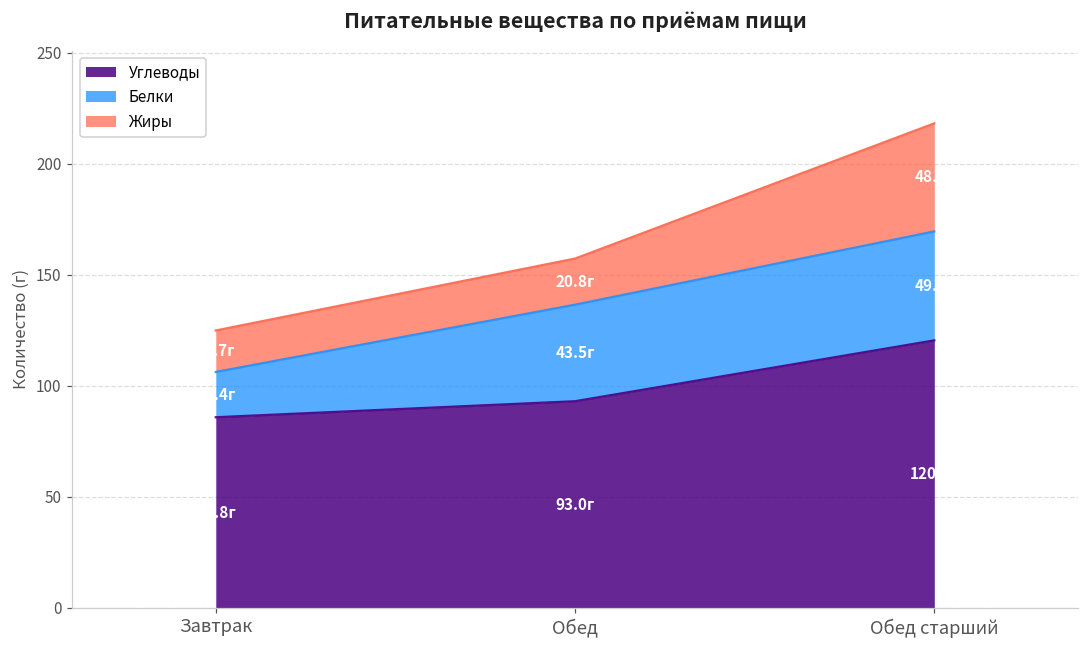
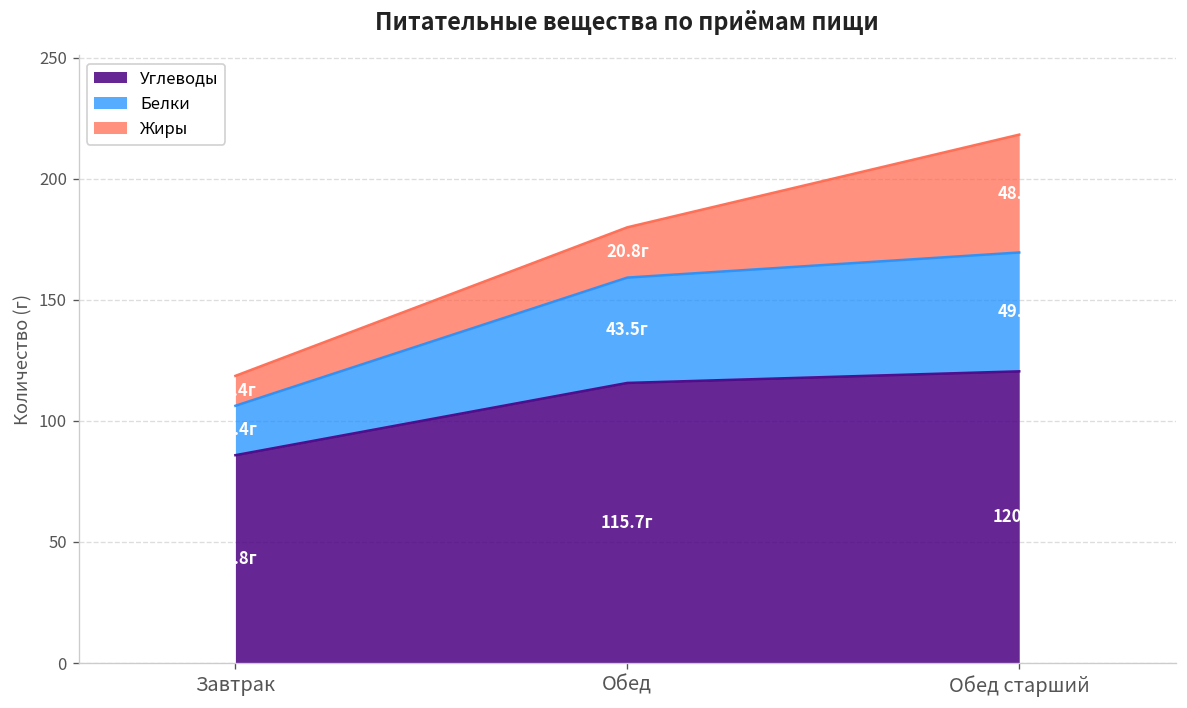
Жиры, Завтрак: 19 -> 12
Углеводы, Обед: 93.0г -> 115.7г
